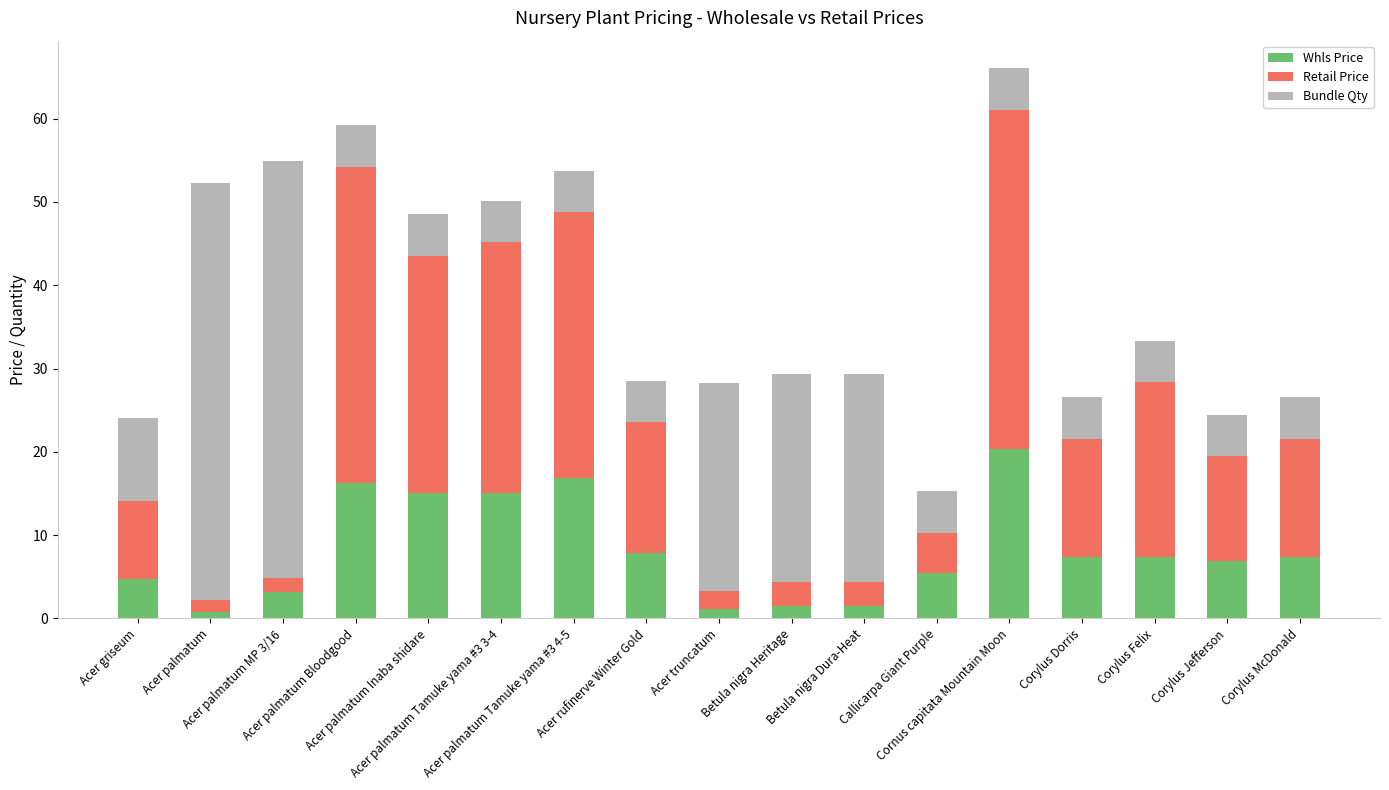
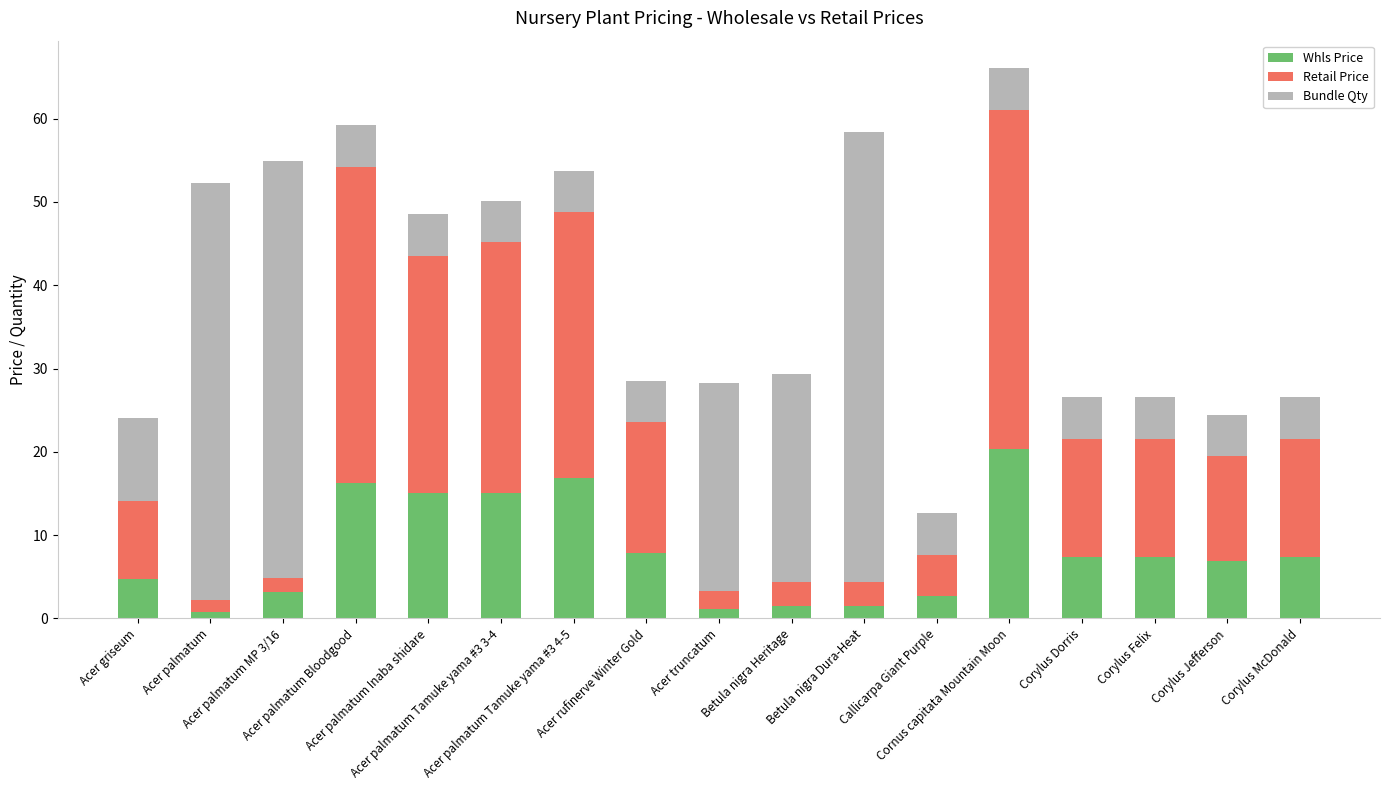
Bundle Qty, Betula nigra Dura-Heat: 25 -> 54
Whls Price, Callicarpa Giant Purple: 5 -> 3
Retail Price, Corylus Felix: 21 -> 14
